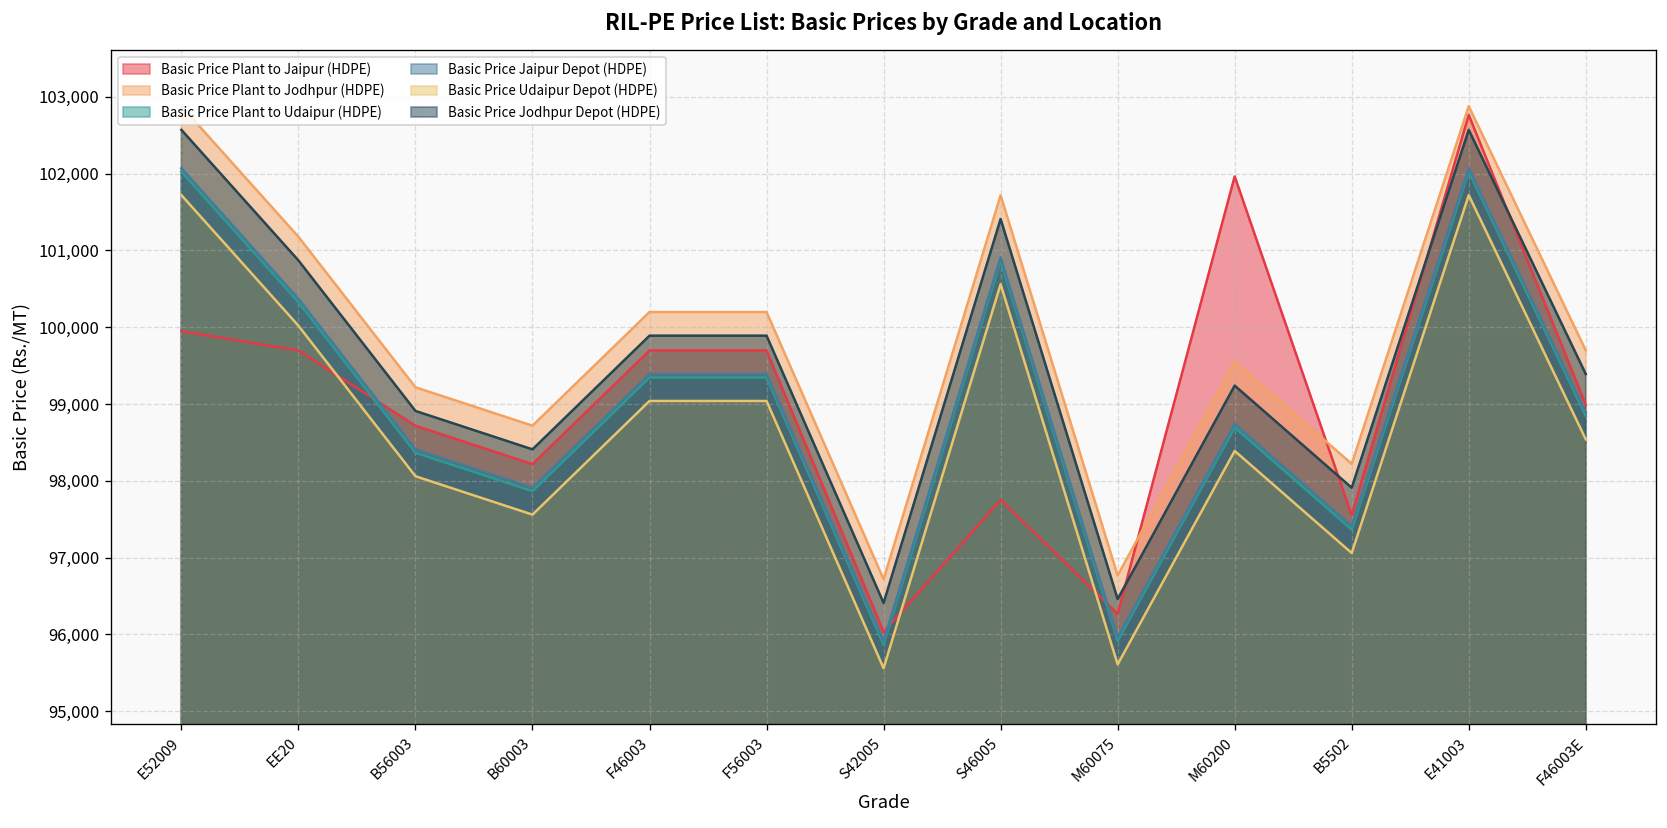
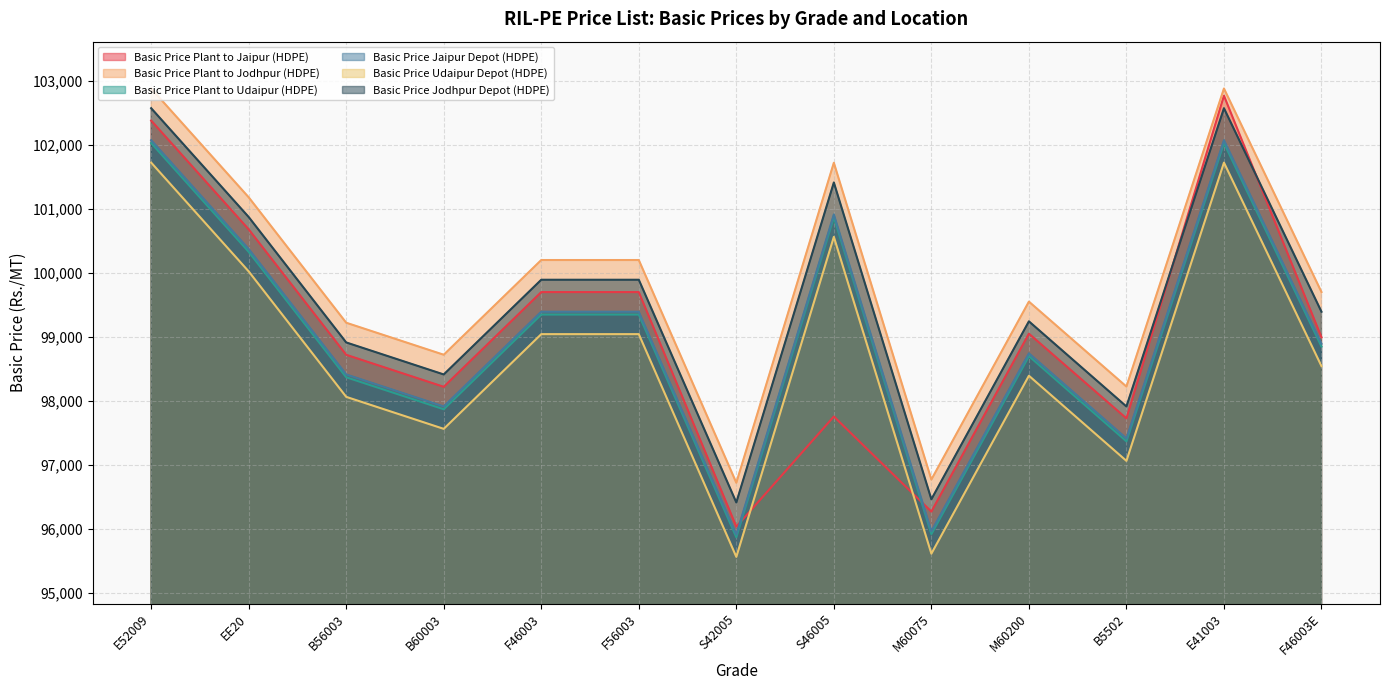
Basic Price Plant to Jaipur (HDPE), E52009: 99,900 -> 102,400
Basic Price Plant to Jaipur (HDPE), EE20: 99,700 -> 100,700
Basic Price Plant to Jaipur (HDPE), M60200: 102,000 -> 99,000
Basic Price Plant to Jaipur (HDPE), B5502: 97,600 -> 97,700
